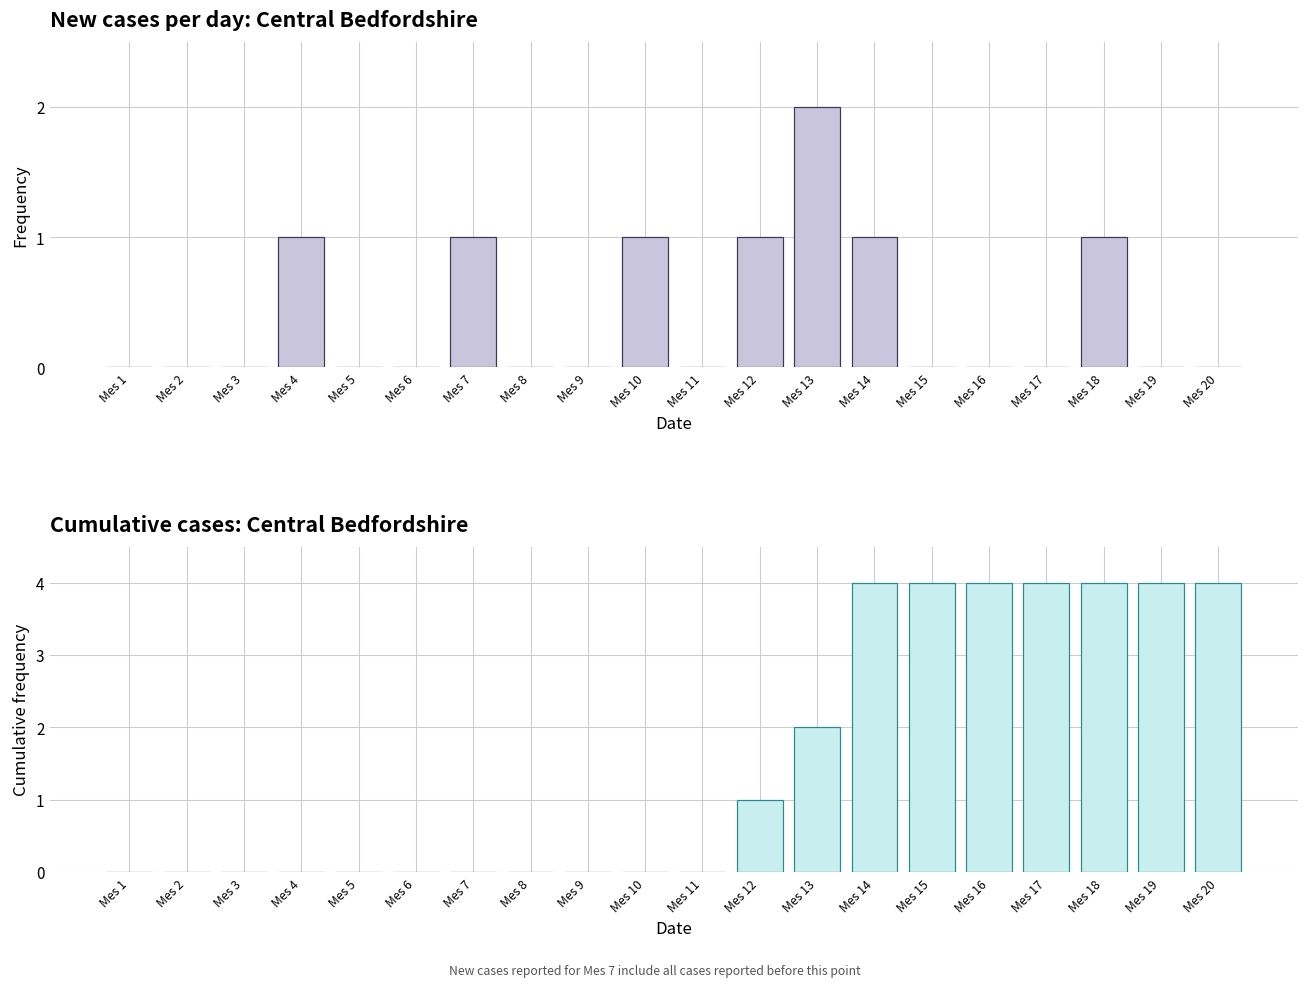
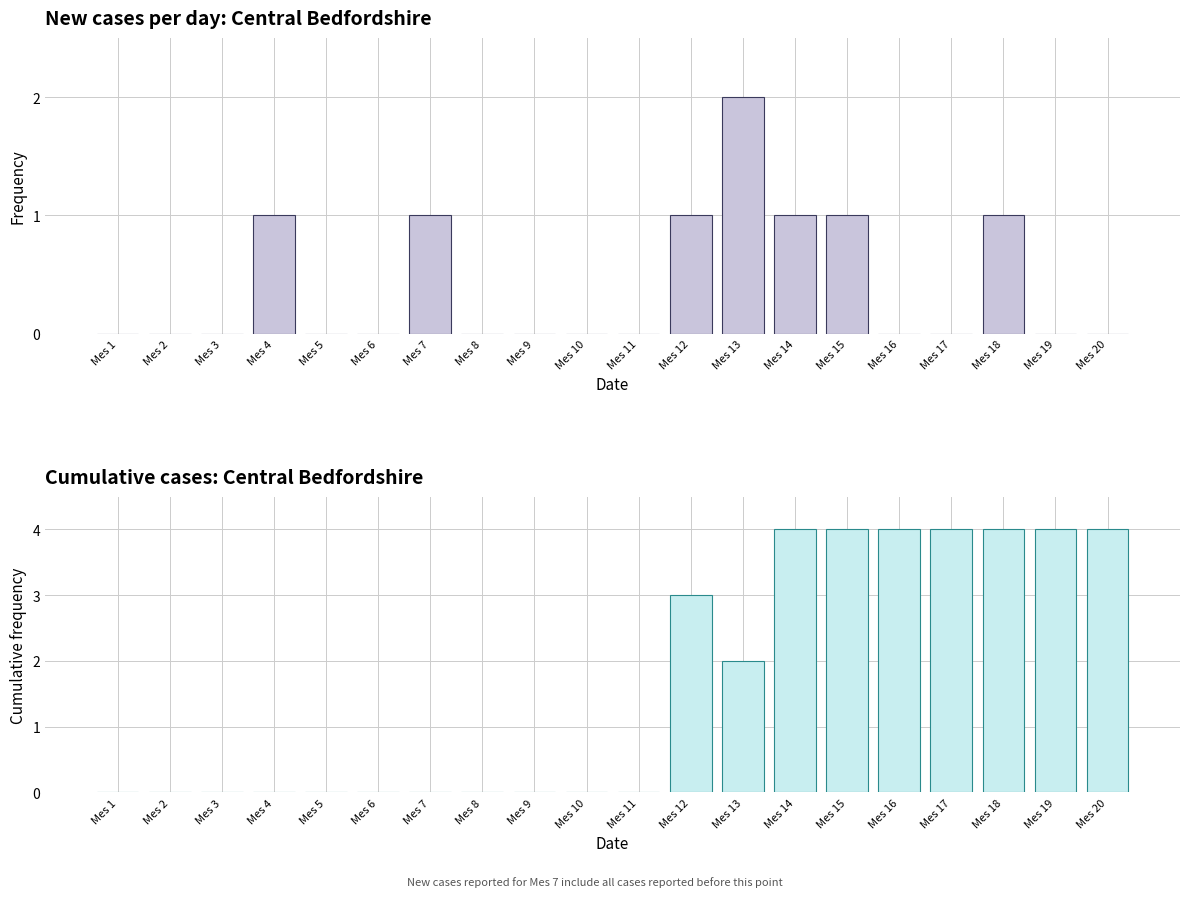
New cases per day: Central Bedfordshire, Mes 10: 1 -> 0
New cases per day: Central Bedfordshire, Mes 15: 0 -> 1
Cumulative cases: Central Bedfordshire, Mes 12: 1 -> 3
